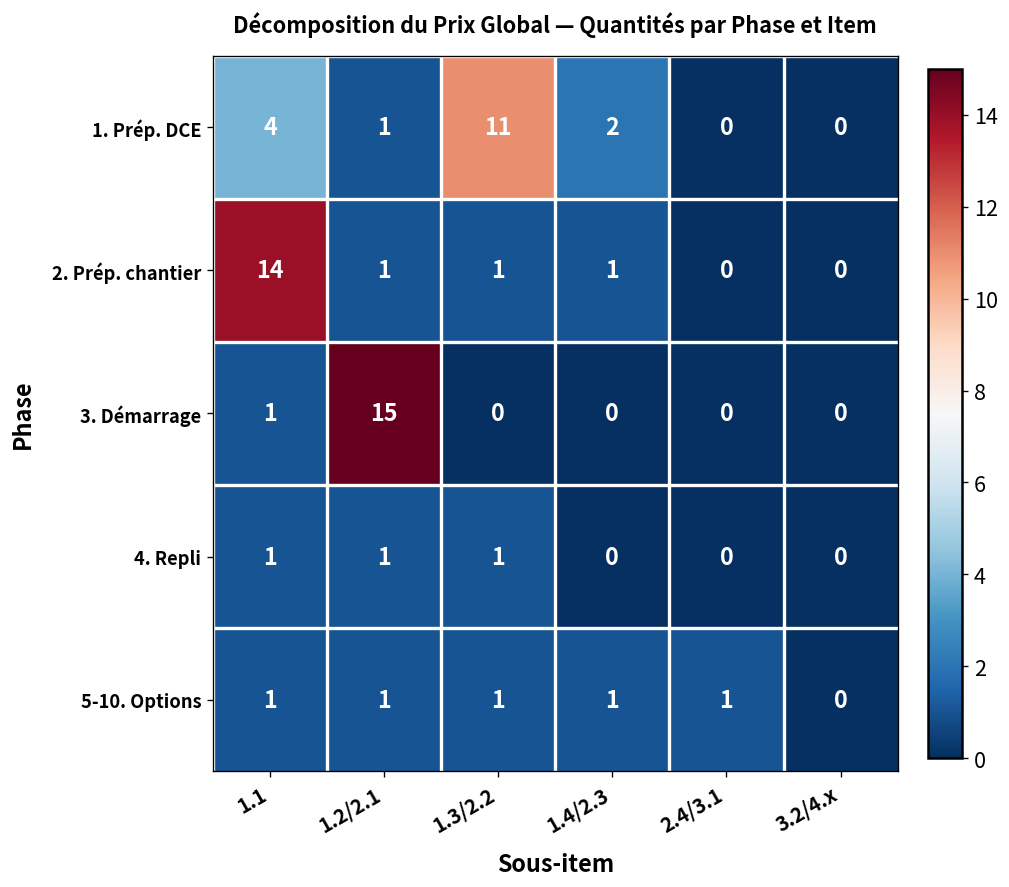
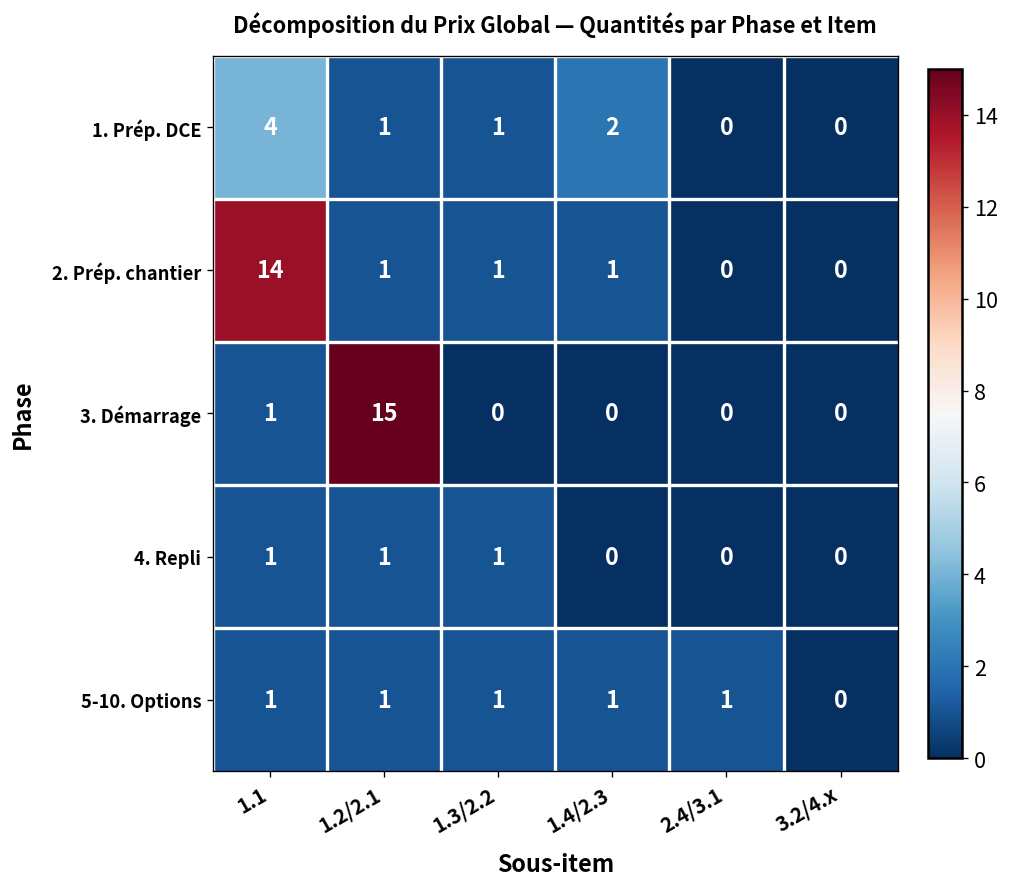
1. Prép. DCE, 1.3/2.2: 11 -> 1
